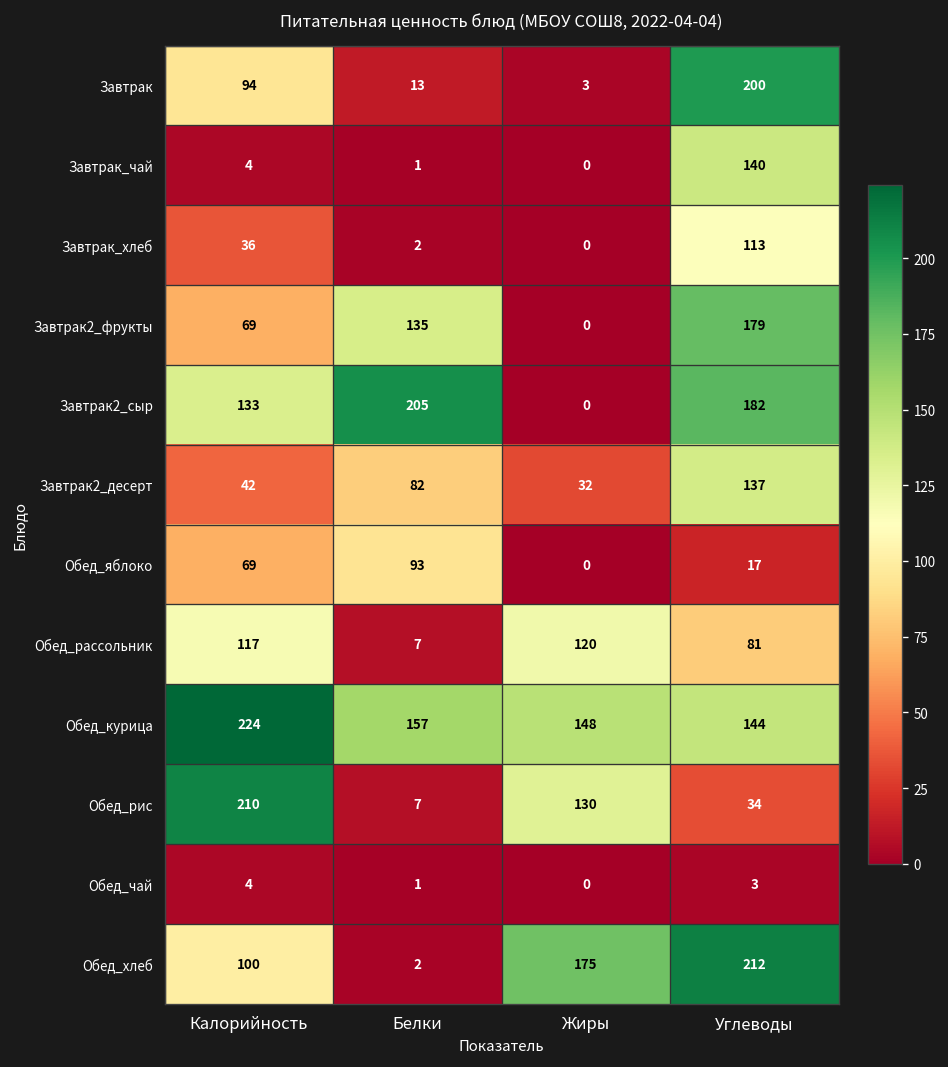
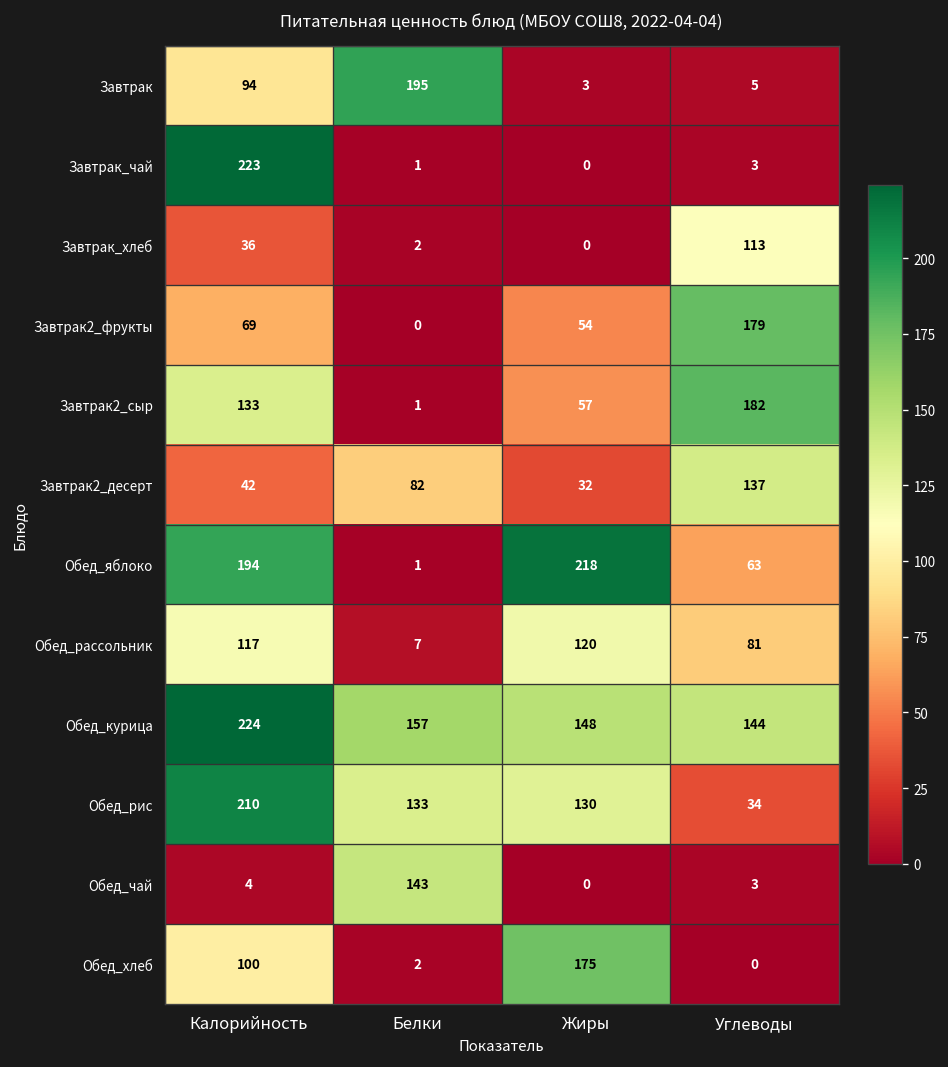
Завтрак, Белки: 13 -> 195
Завтрак, Углеводы: 200 -> 5
Завтрак_чай, Калорийность: 4 -> 223
Завтрак_чай, Углеводы: 140 -> 3
Завтрак2_фрукты, Белки: 135 -> 0
Завтрак2_фрукты, Жиры: 0 -> 54
Завтрак2_сыр, Белки: 205 -> 1
Завтрак2_сыр, Жиры: 0 -> 57
Обед_яблоко, Калорийность: 69 -> 194
Обед_яблоко, Белки: 93 -> 1
Обед_яблоко, Жиры: 0 -> 218
Обед_яблоко, Углеводы: 17 -> 63
Обед_рис, Белки: 7 -> 133
Обед_чай, Белки: 1 -> 143
Обед_хлеб, Углеводы: 212 -> 0
